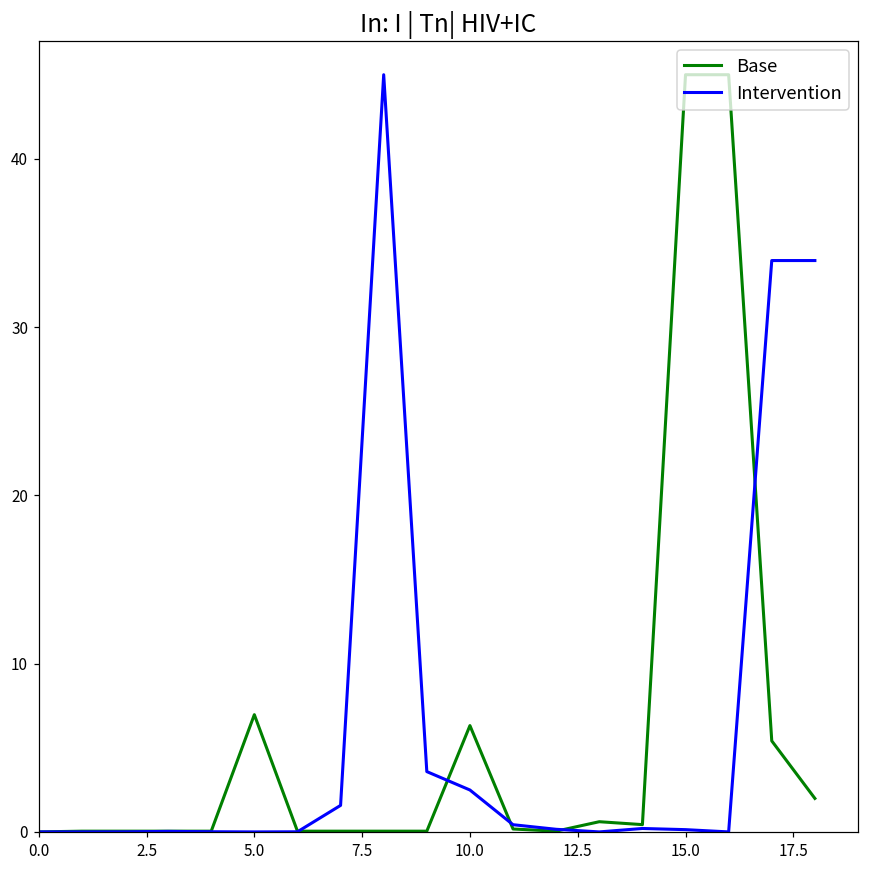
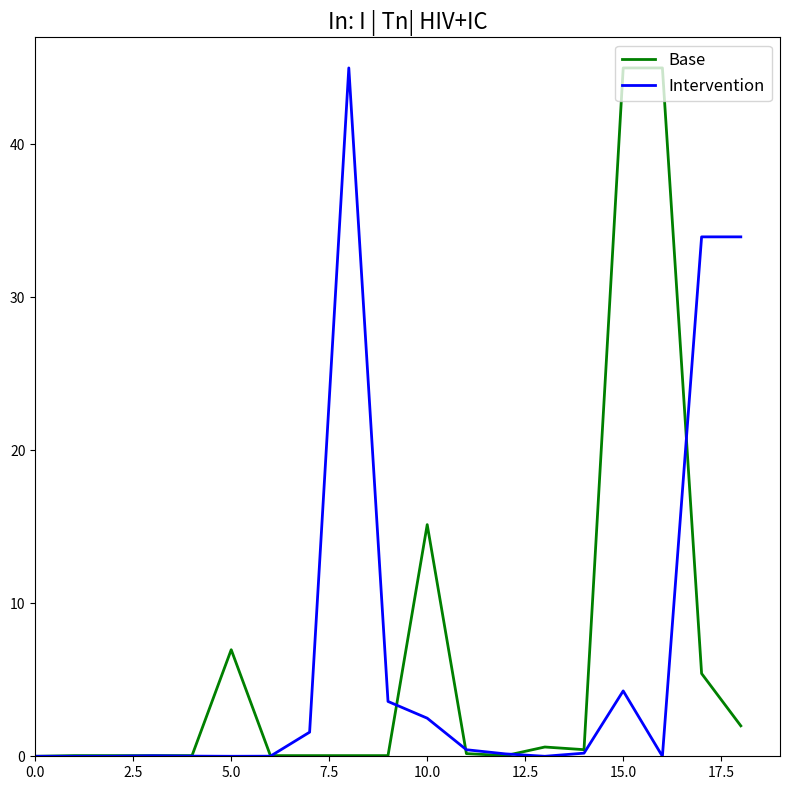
Base, 10.0: 6.3 -> 15.1
Intervention, 15.0: 0.1 -> 4.3
